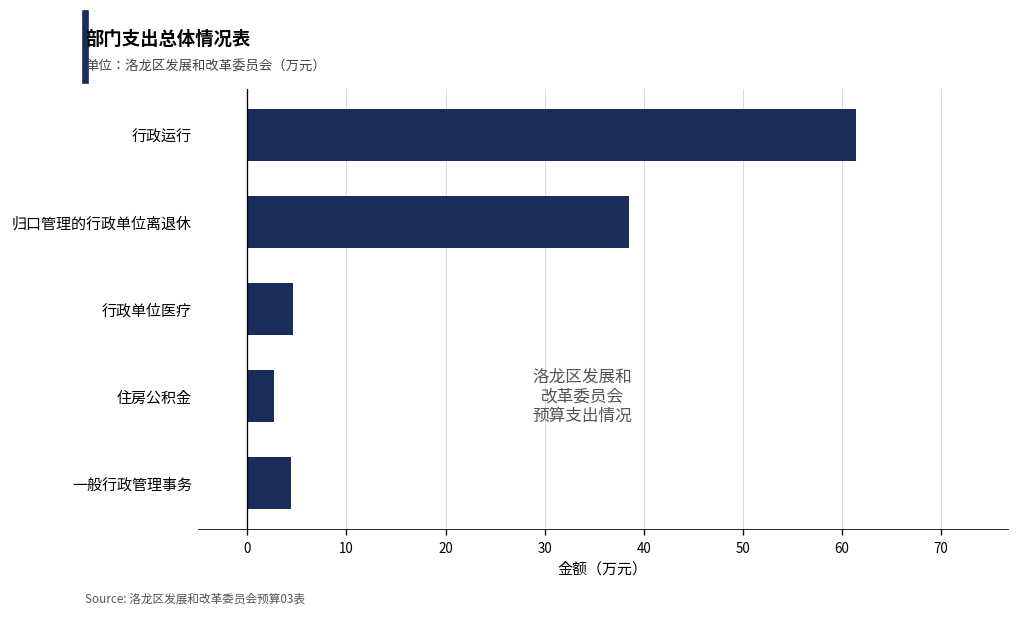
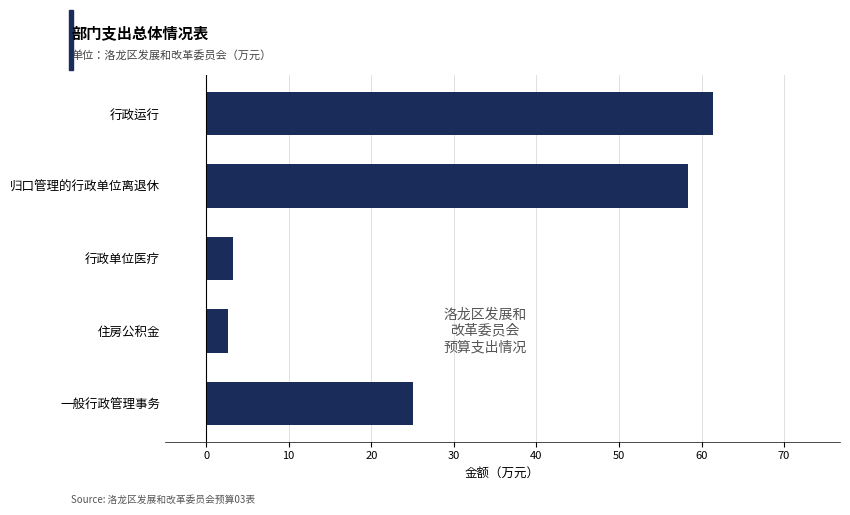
归口管理的行政单位离退休: 38 -> 58
行政单位医疗: 5 -> 3
一般行政管理事务: 4 -> 25
